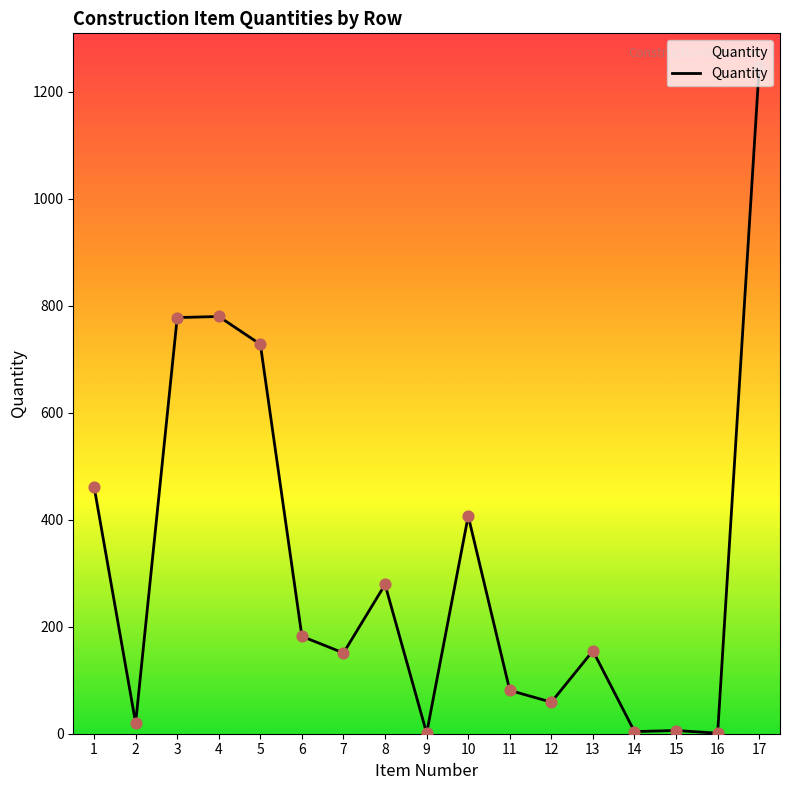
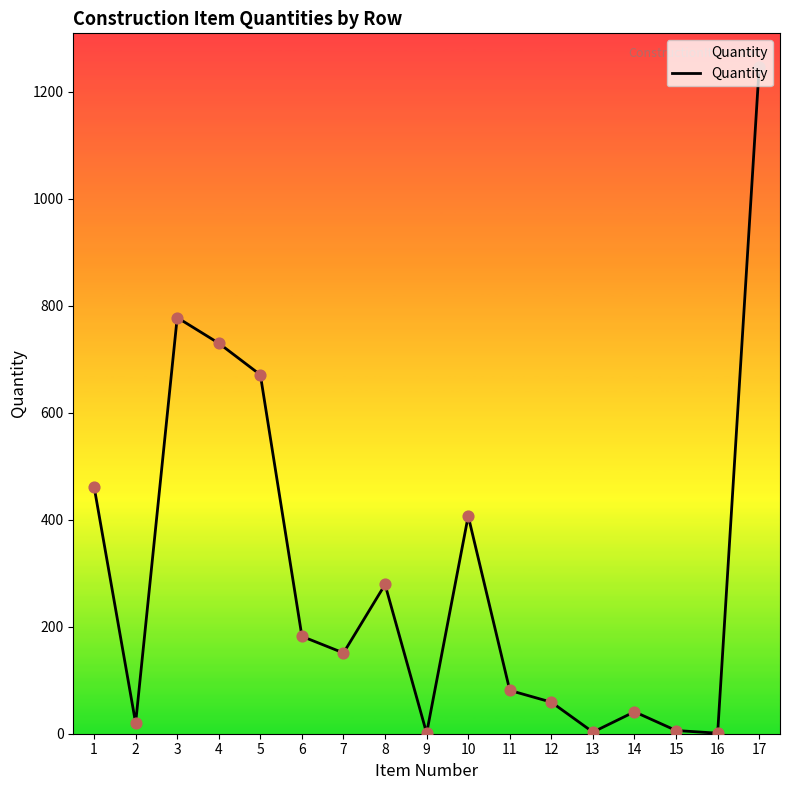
4: 780 -> 730
5: 730 -> 670
13: 160 -> 0
14: 0 -> 40
